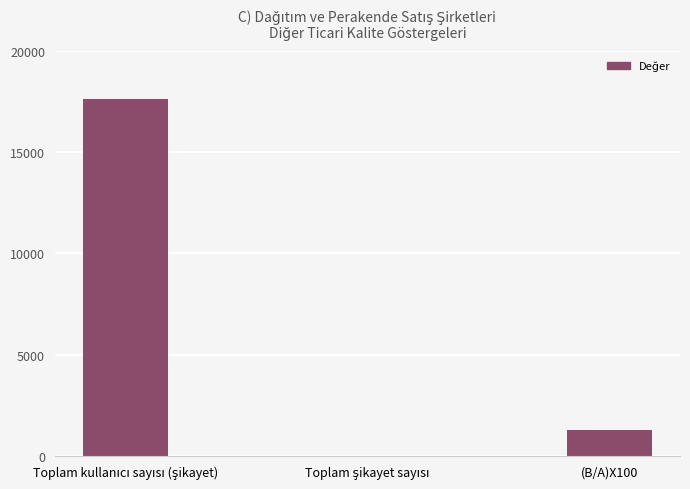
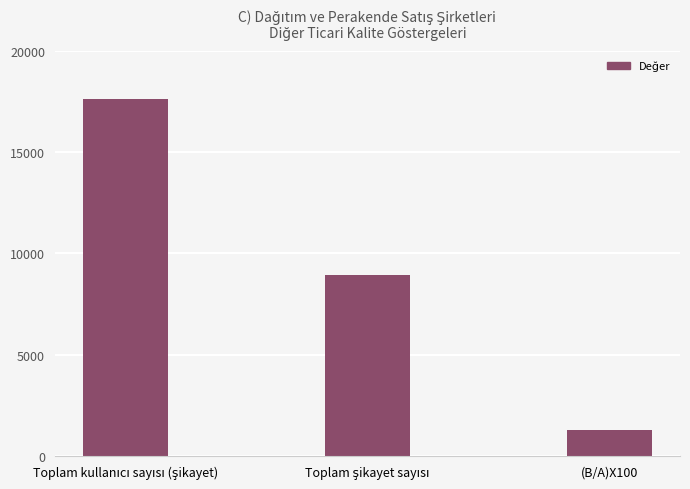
Toplam şikayet sayısı: 0 -> 9000
